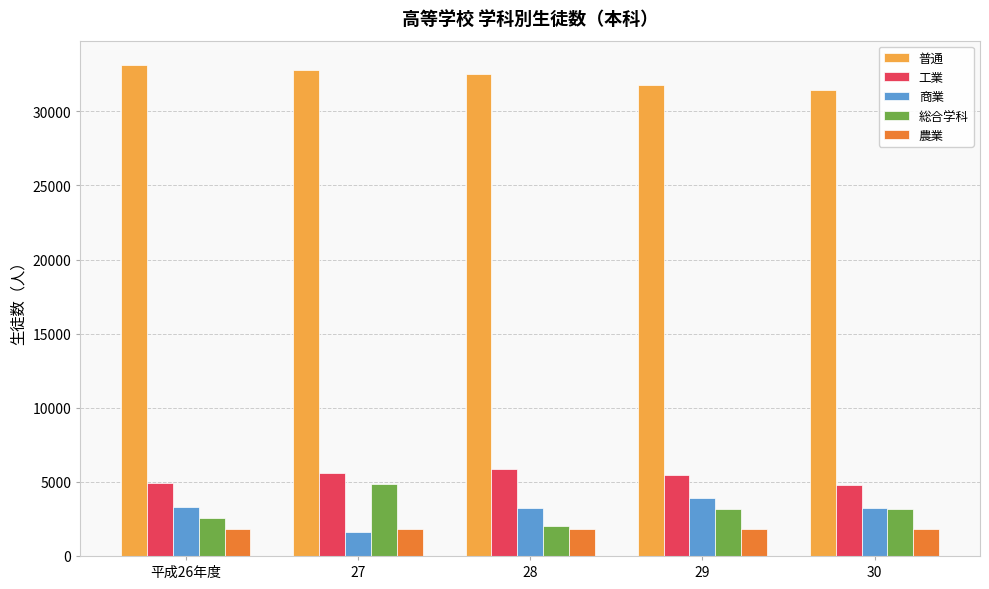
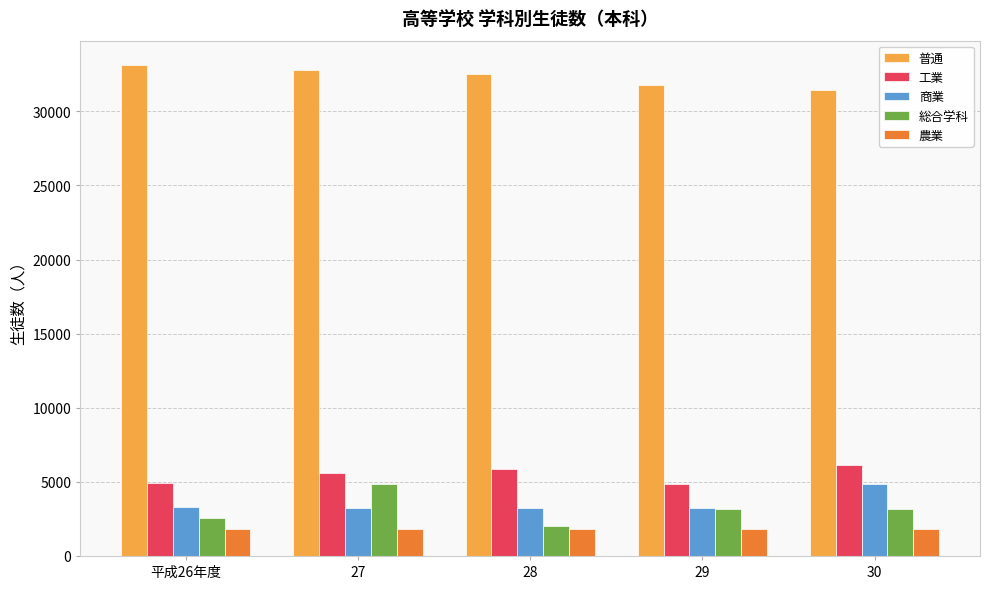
商業, 27: 1600 -> 3200
工業, 29: 5500 -> 4900
商業, 29: 3900 -> 3200
工業, 30: 4800 -> 6200
商業, 30: 3200 -> 4800
